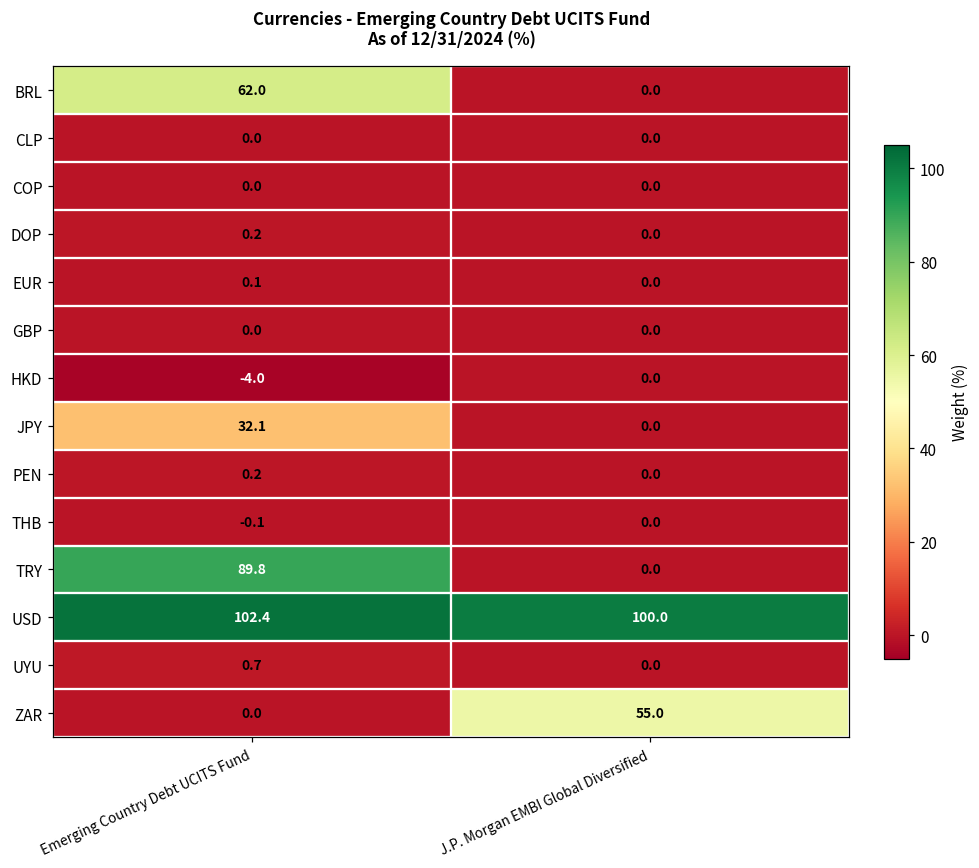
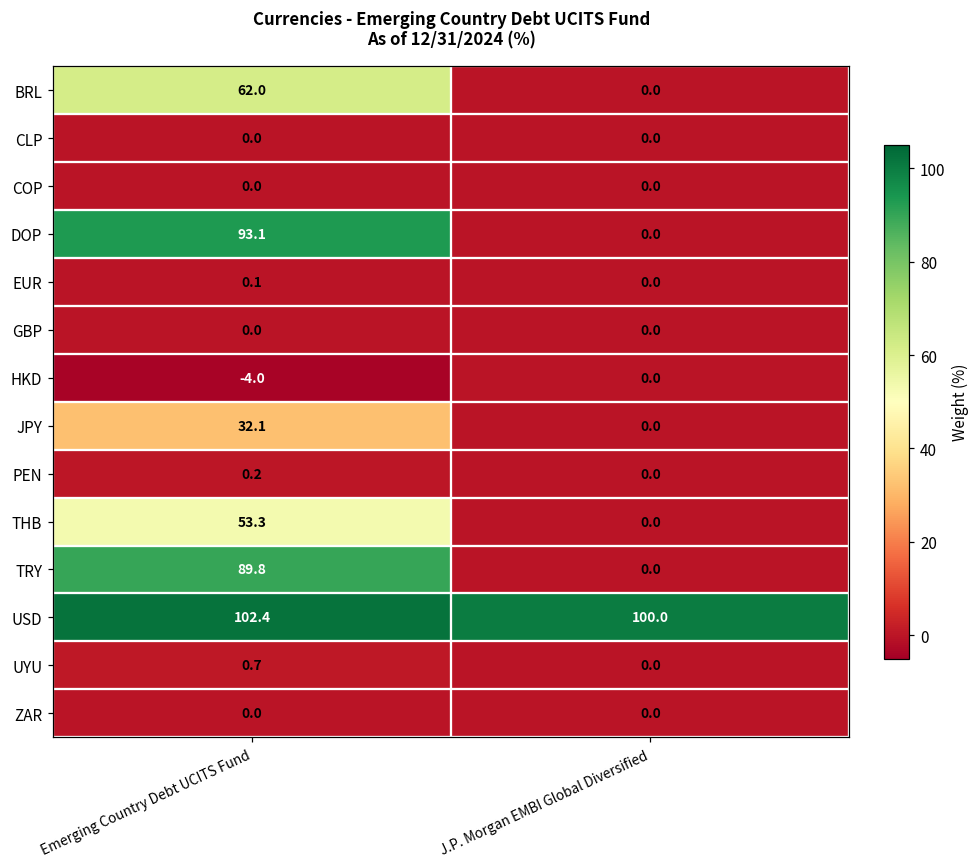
DOP, Emerging Country Debt UCITS Fund: 0.2 -> 93.1
THB, Emerging Country Debt UCITS Fund: -0.1 -> 53.3
ZAR, J.P. Morgan EMBI Global Diversified: 55.0 -> 0.0
